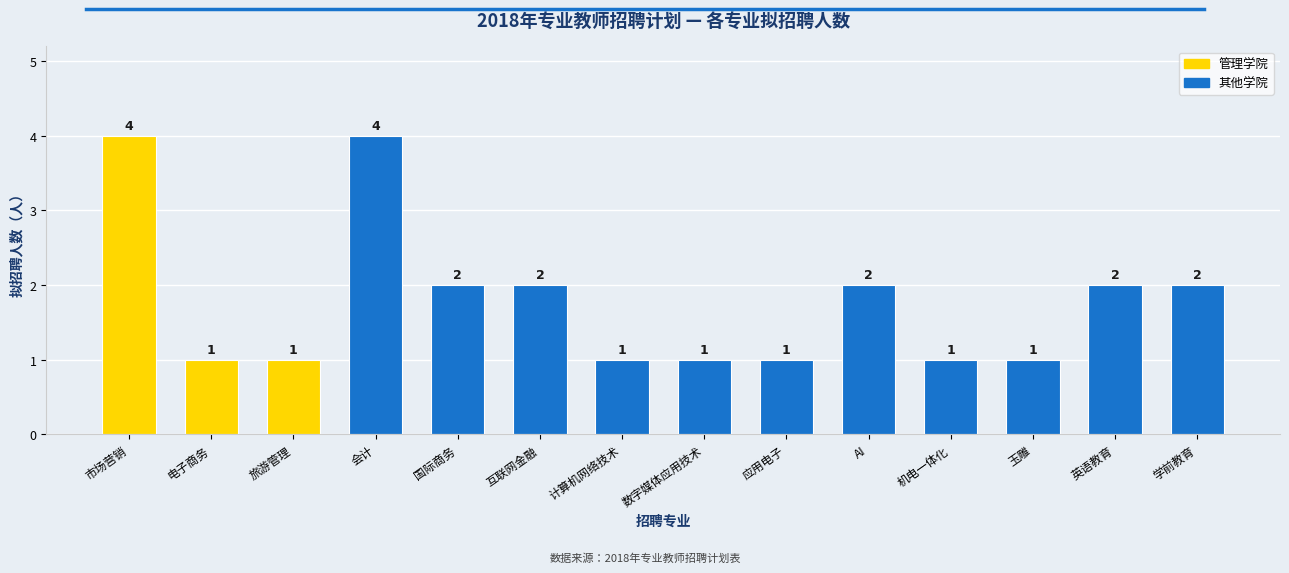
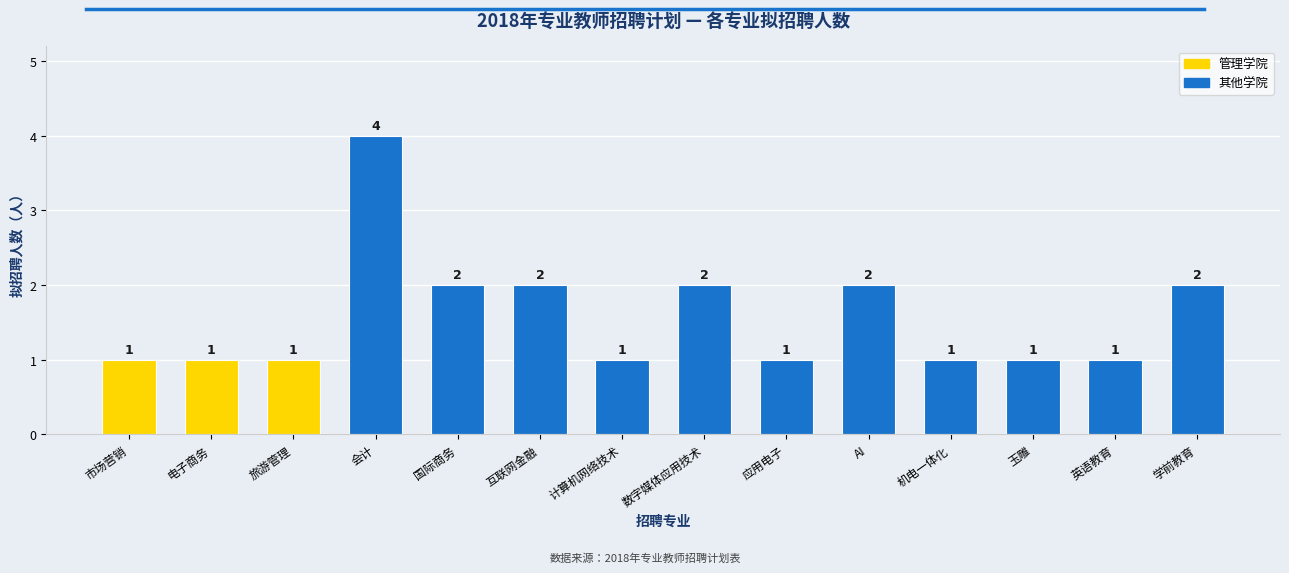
市场营销: 4 -> 1
数字媒体应用技术: 1 -> 2
英语教育: 2 -> 1
